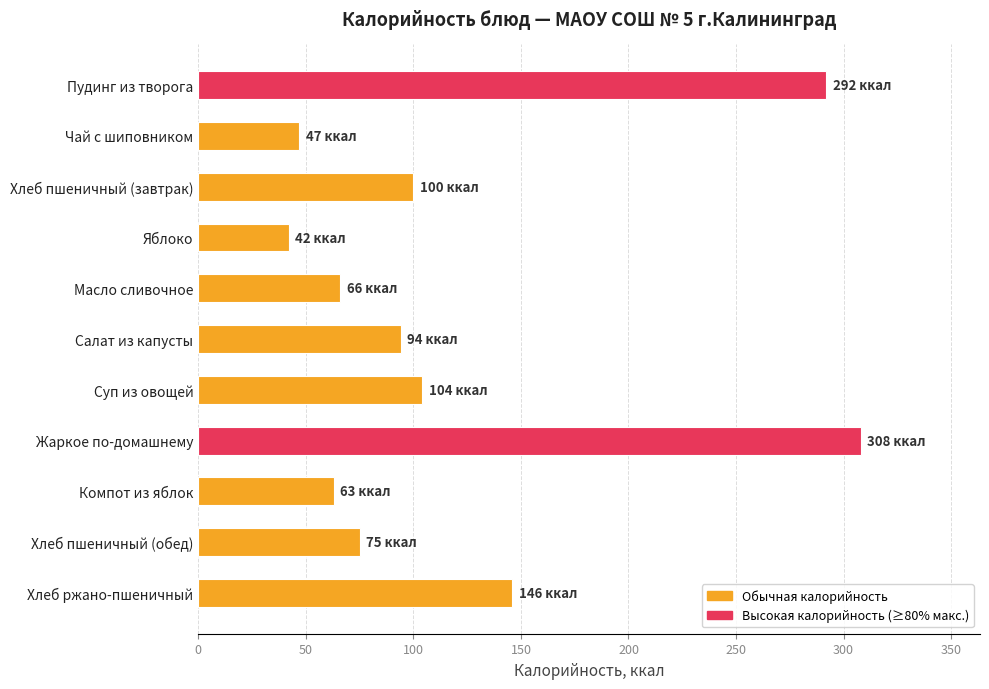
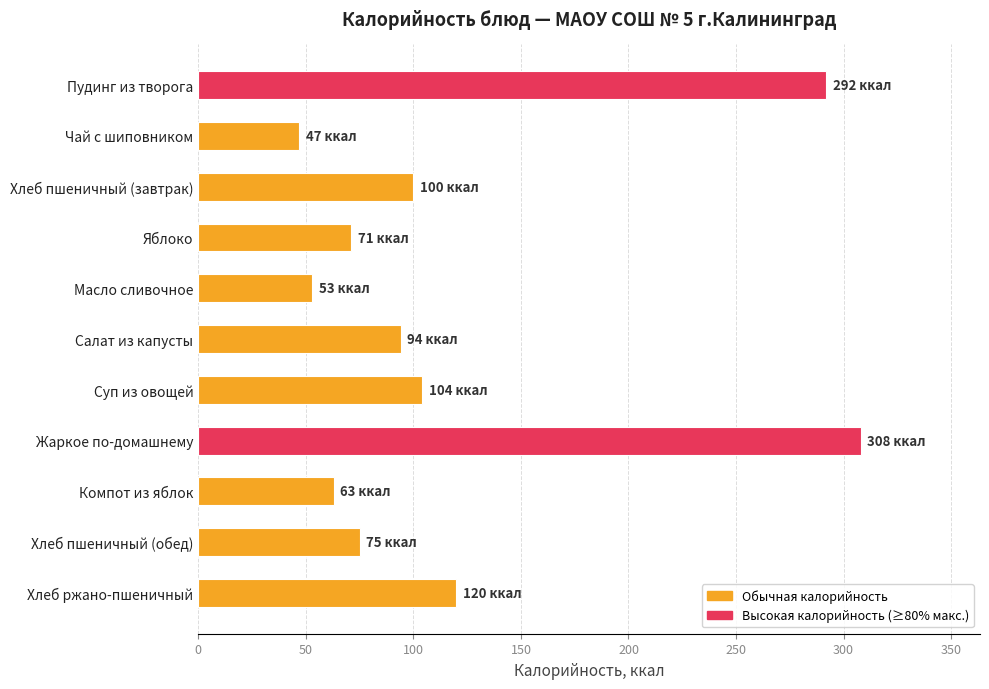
Яблоко: 42 -> 71
Масло сливочное: 66 -> 53
Хлеб ржано-пшеничный: 146 -> 120
